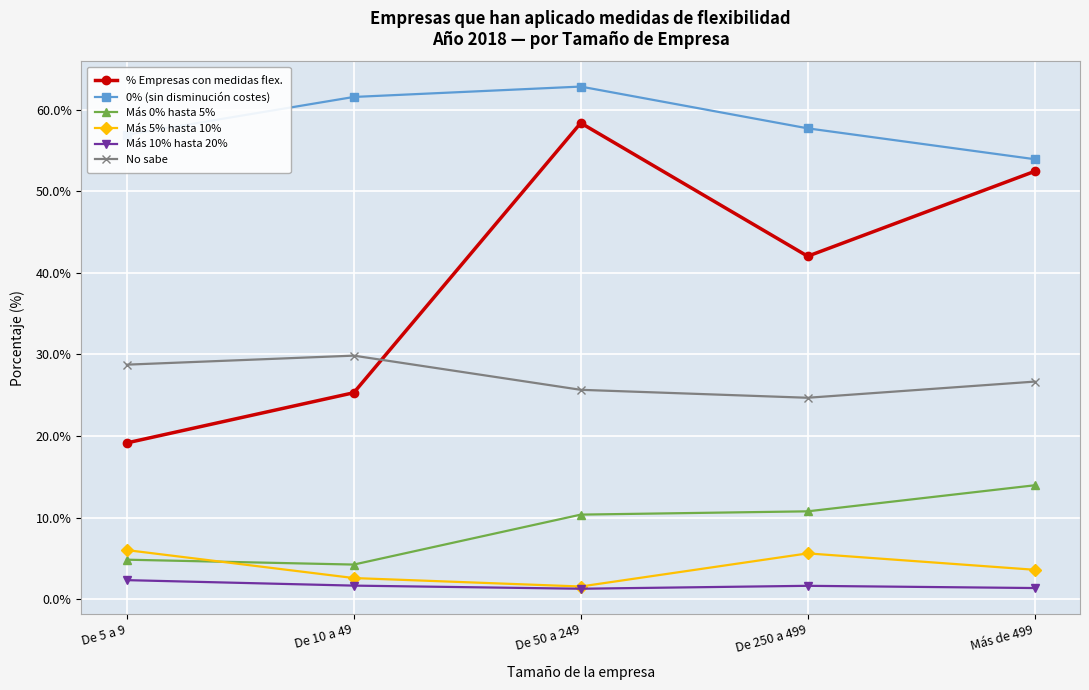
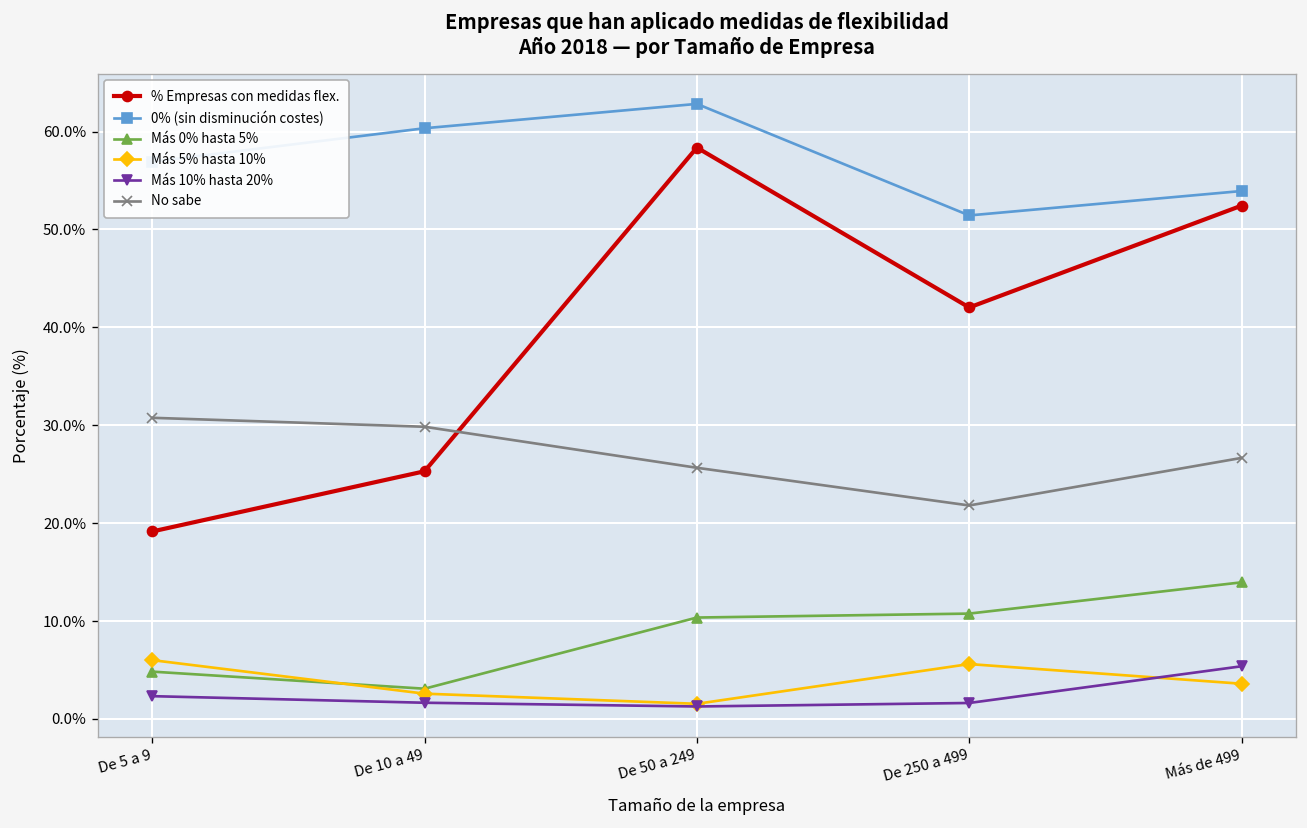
No sabe, De 5 a 9: 29% -> 31%
0% (sin disminución costes), De 10 a 49: 62% -> 60%
Más 0% hasta 5%, De 10 a 49: 4% -> 3%
0% (sin disminución costes), De 250 a 499: 58% -> 51%
No sabe, De 250 a 499: 25% -> 22%
Más 10% hasta 20%, Más de 499: 1% -> 5%
